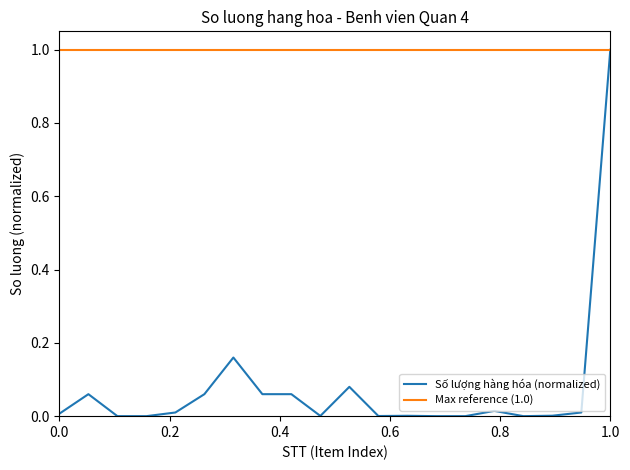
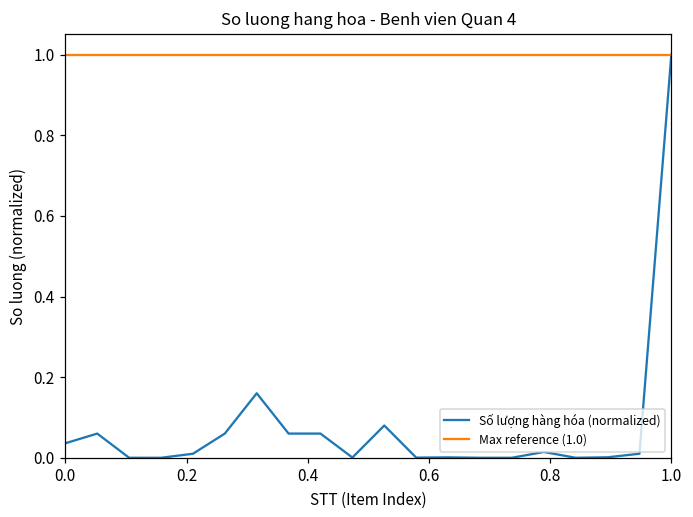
Số lượng hàng hóa (normalized), 0.0: 0.01 -> 0.04
